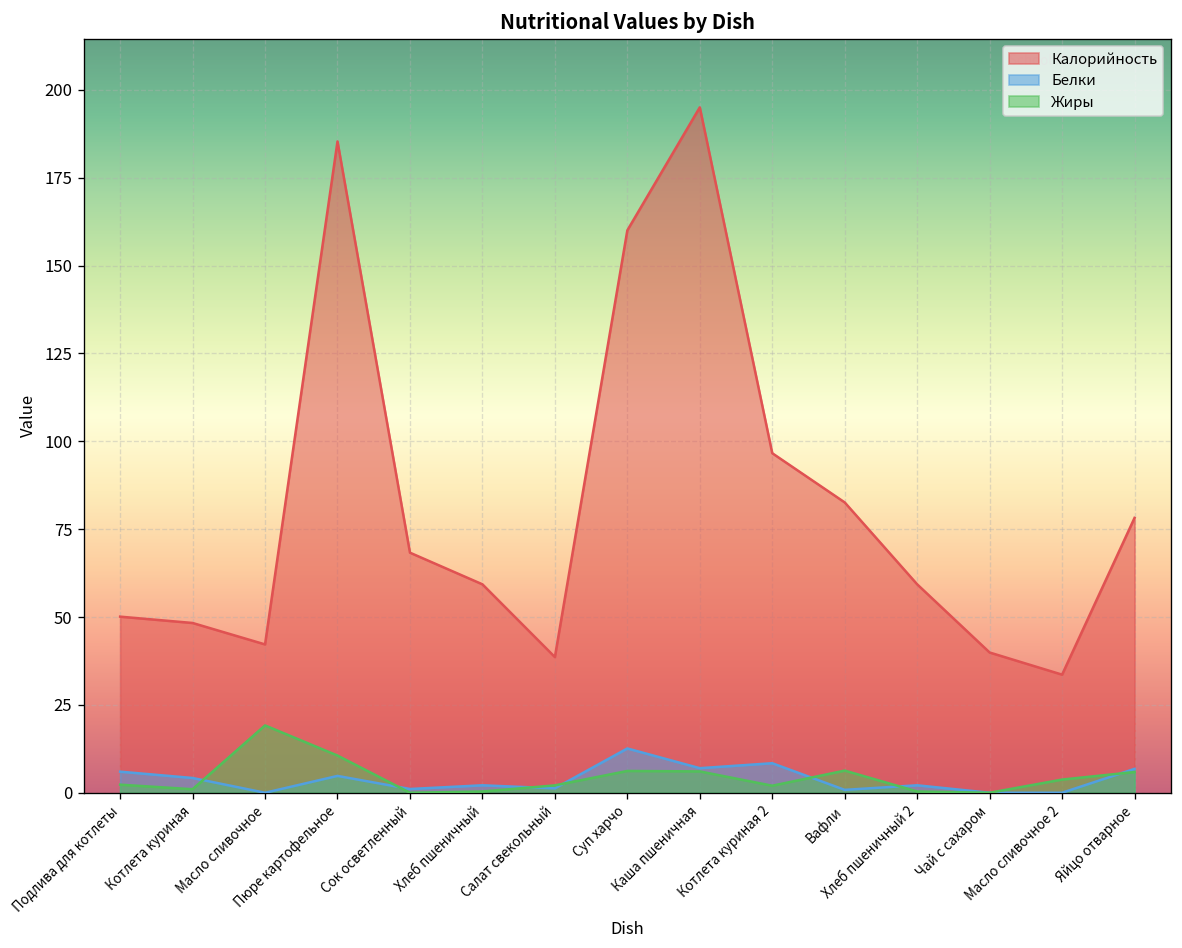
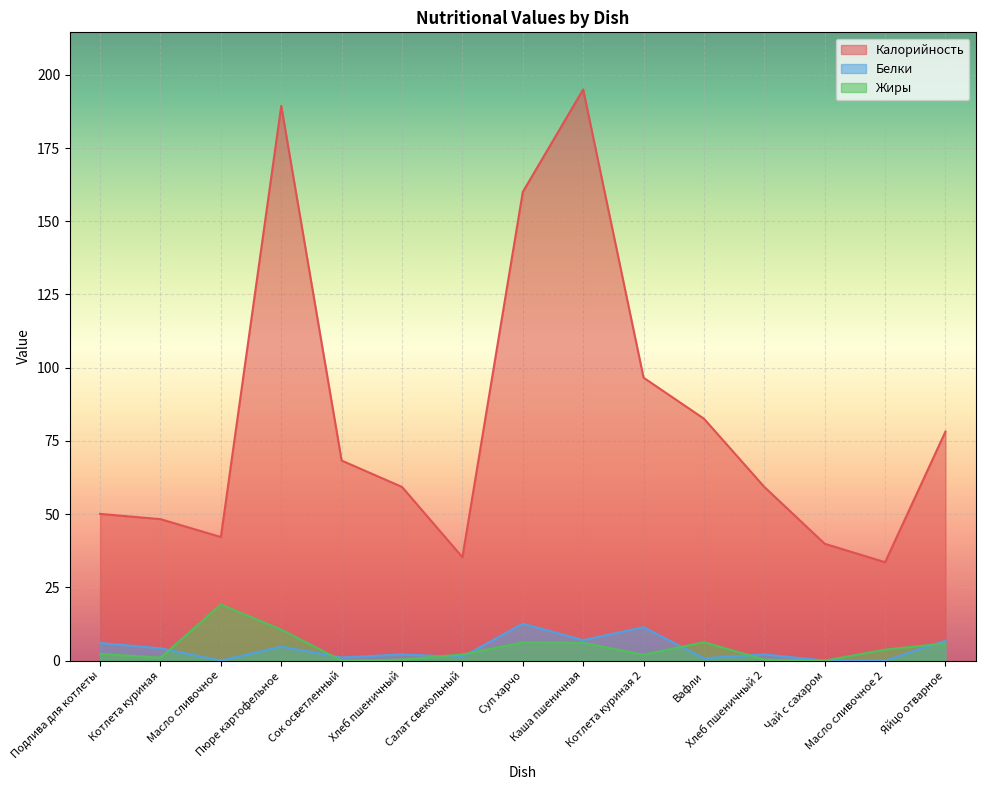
Калорийность, Пюре картофельное: 185 -> 189
Калорийность, Салат свекольный: 39 -> 35
Белки, Котлета куриная 2: 8 -> 11
